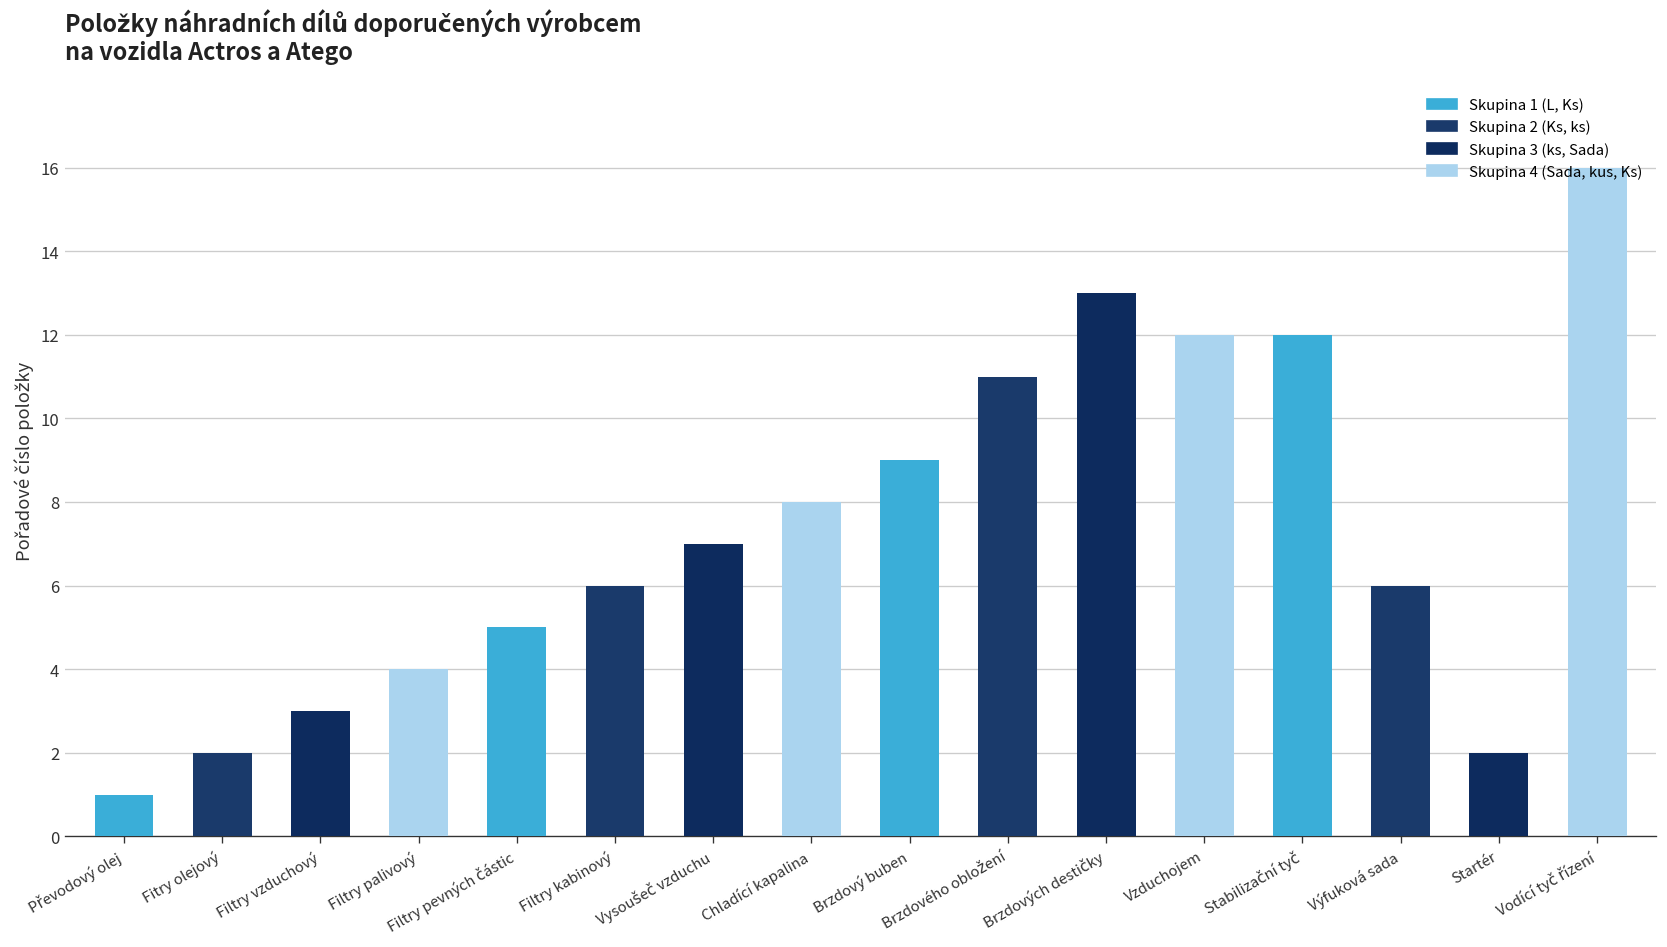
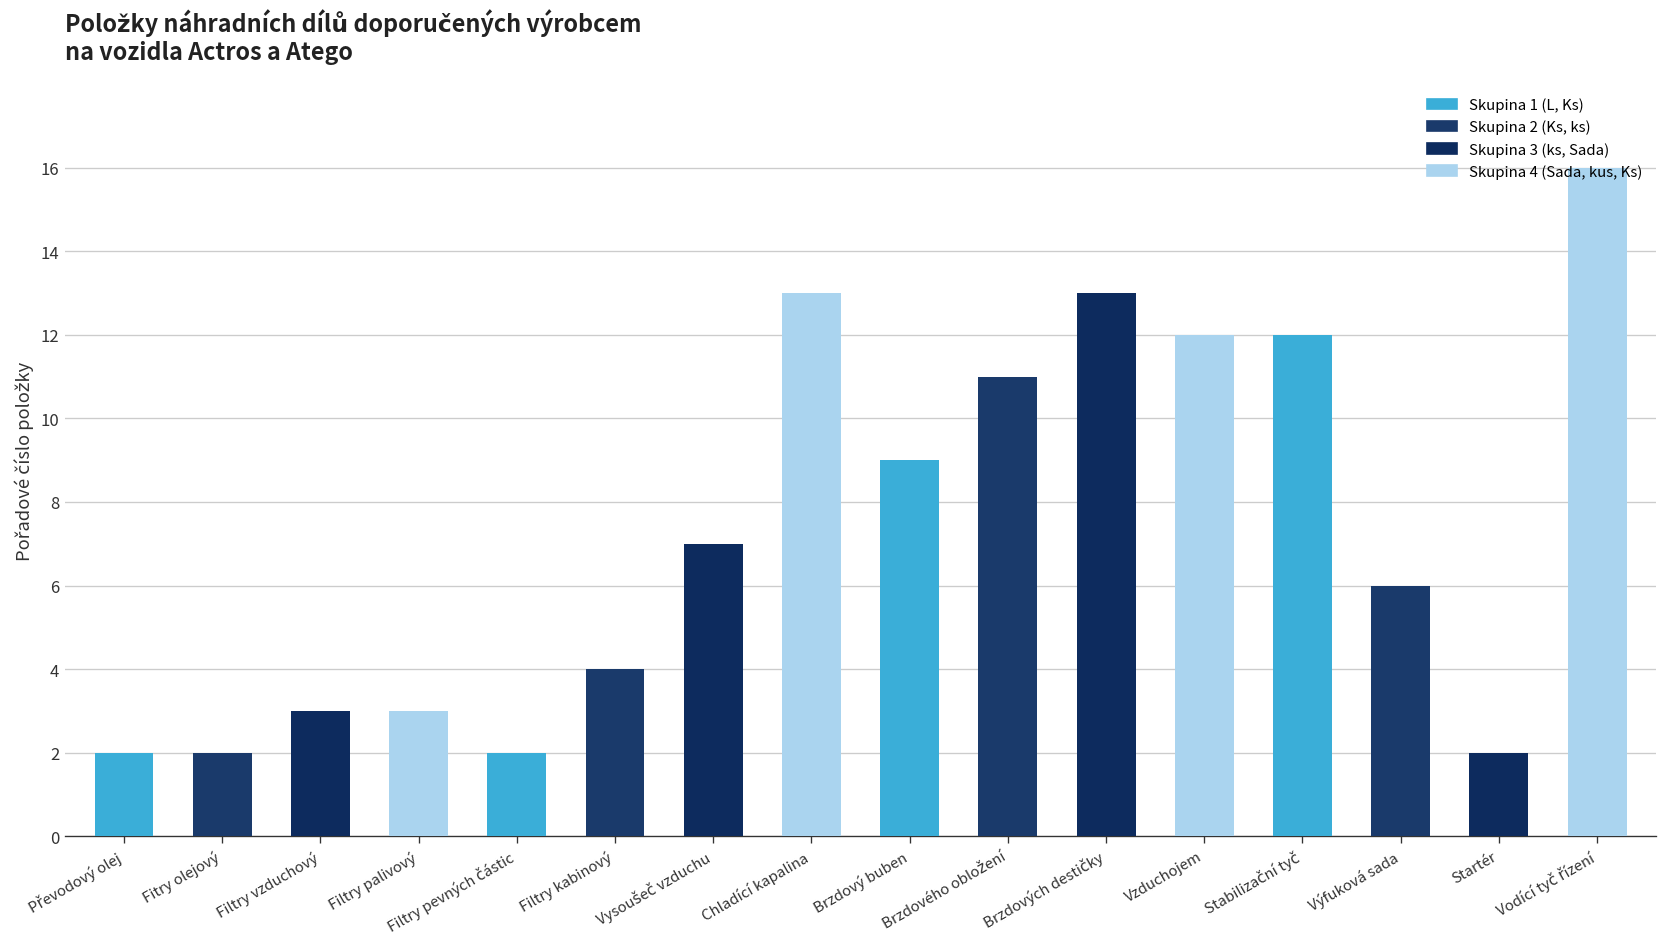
Převodový olej: 1 -> 2
Filtry palivový: 4 -> 3
Filtry pevných částic: 5 -> 2
Filtry kabinový: 6 -> 4
Chladící kapalina: 8 -> 13
